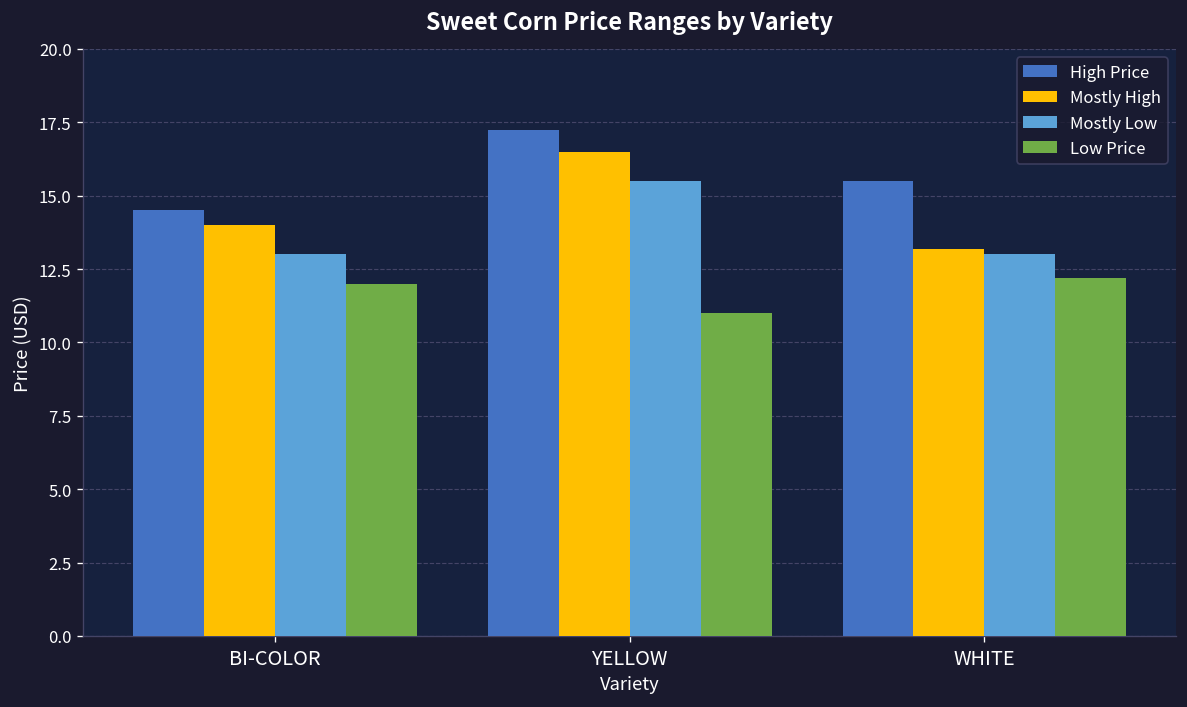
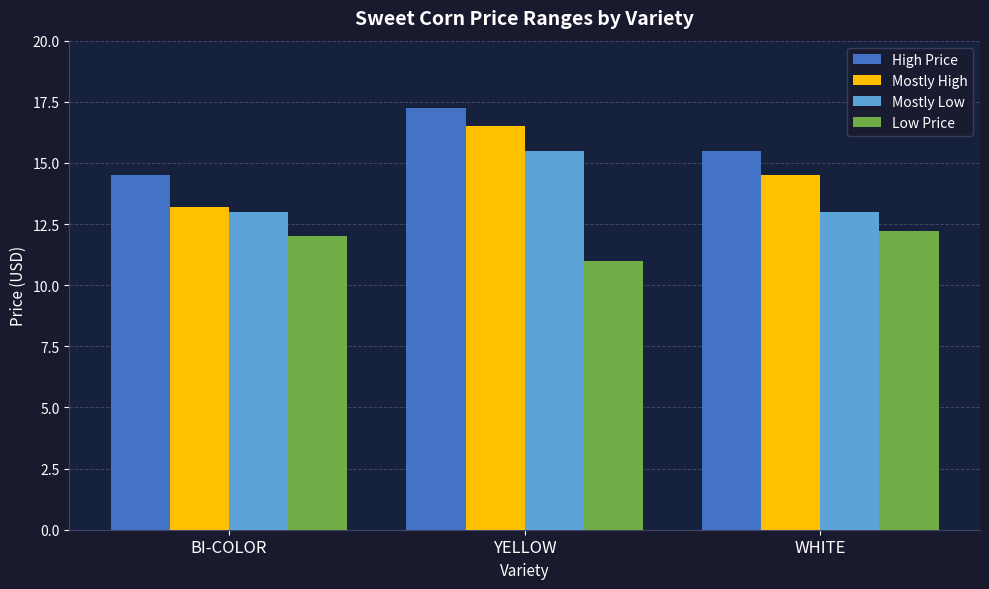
Mostly High, BI-COLOR: 14.0 -> 13.2
Mostly High, WHITE: 13.2 -> 14.5
